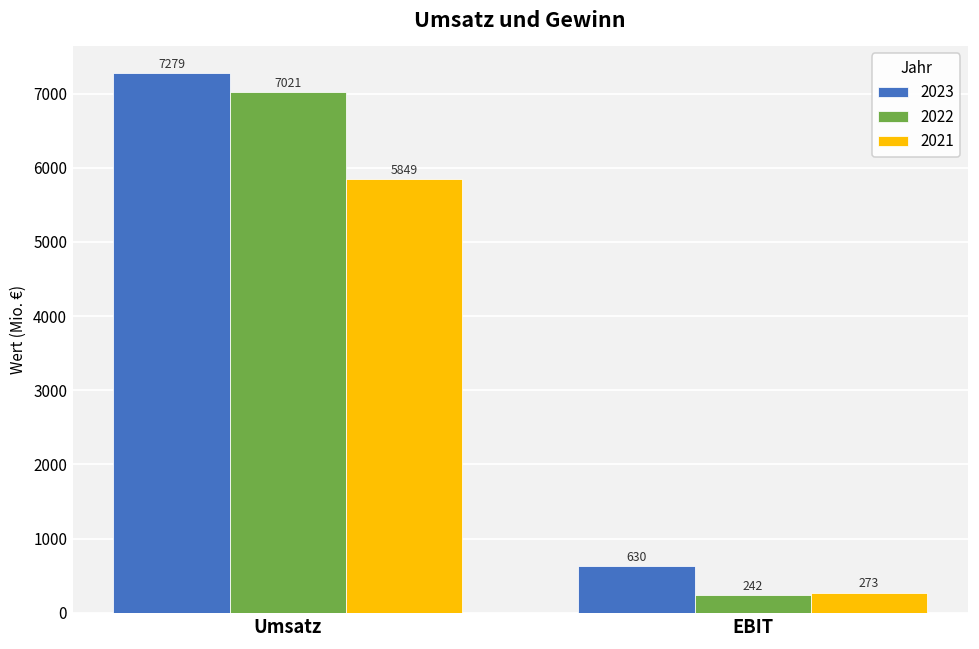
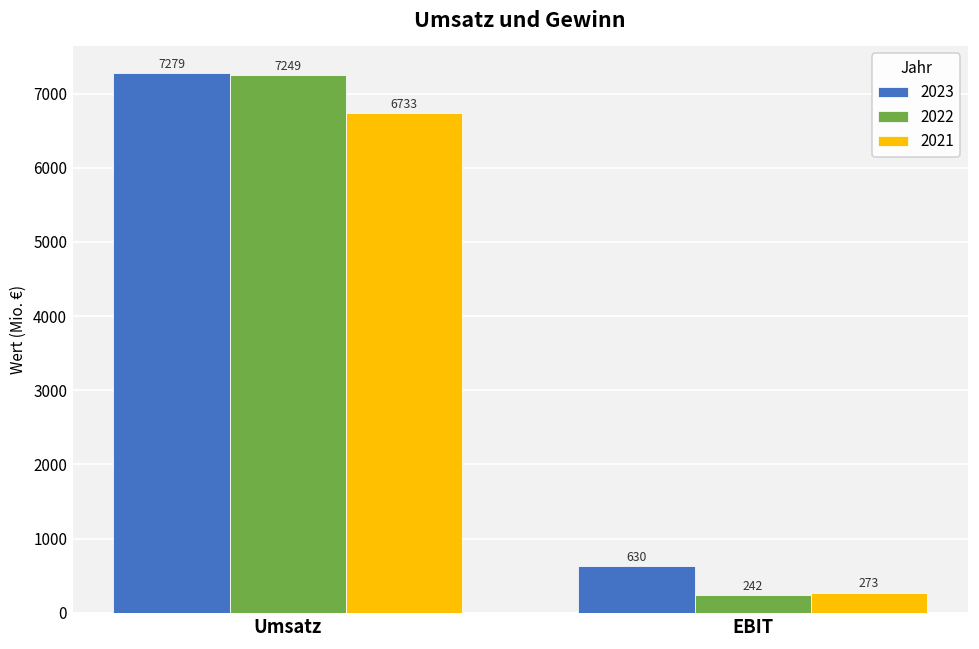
2022, Umsatz: 7021 -> 7249
2021, Umsatz: 5849 -> 6733
